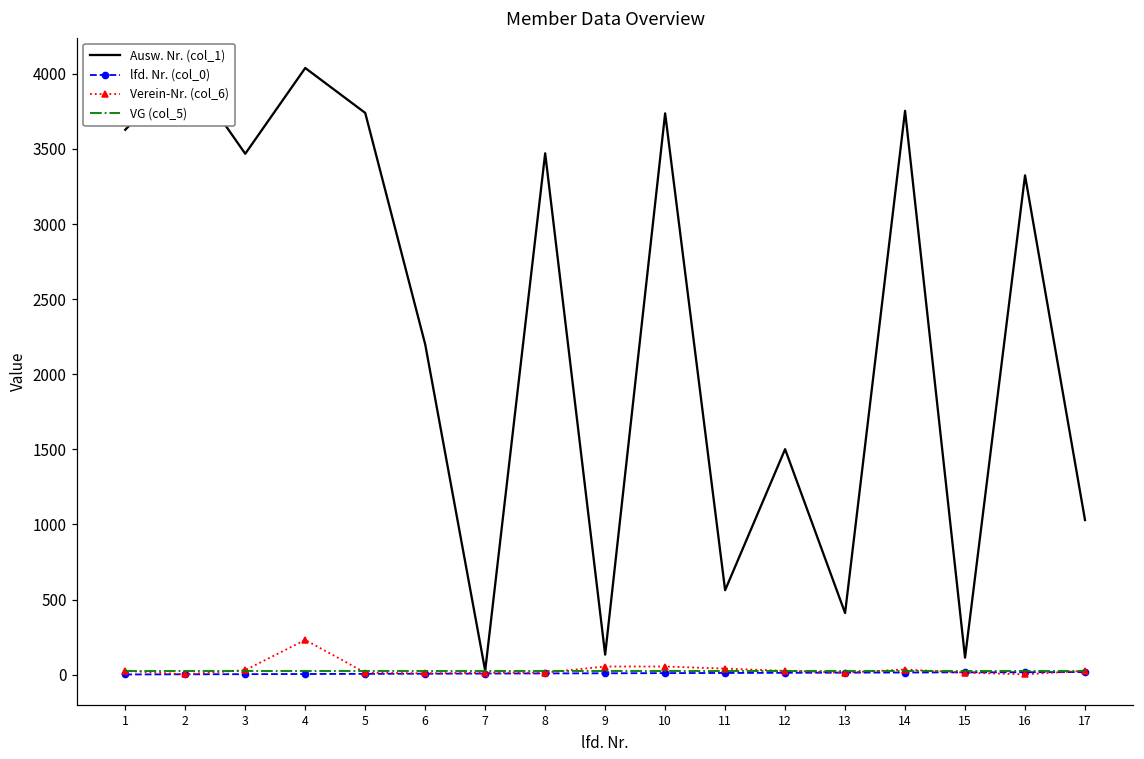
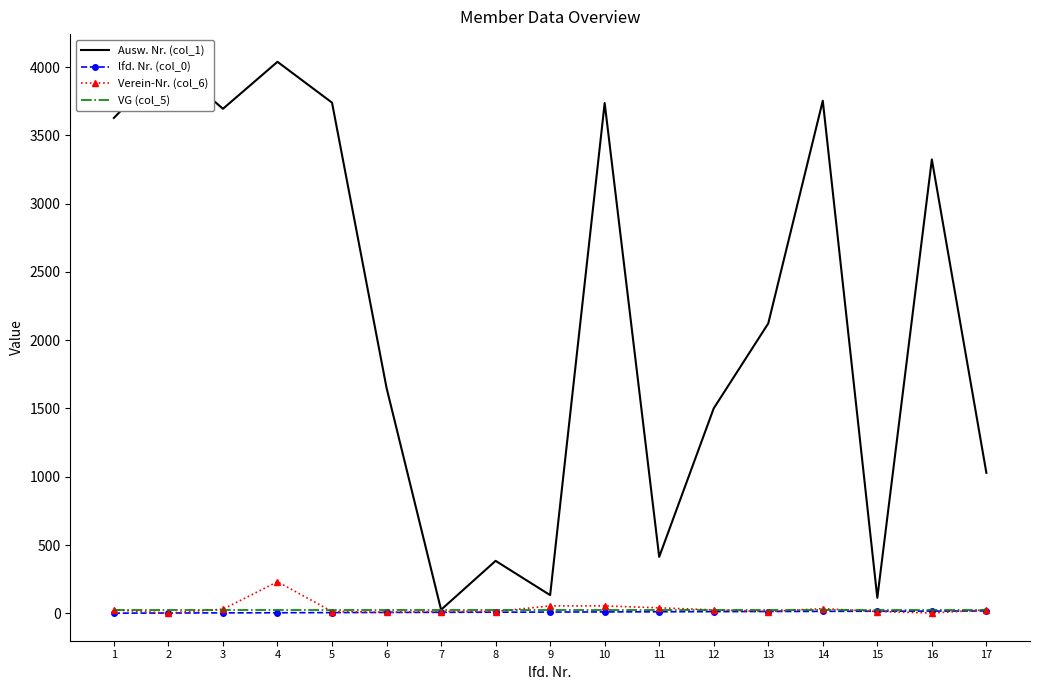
Ausw. Nr. (col_1), 3: 3470 -> 3700
Ausw. Nr. (col_1), 6: 2200 -> 1650
Ausw. Nr. (col_1), 8: 3470 -> 380
Ausw. Nr. (col_1), 11: 560 -> 410
Ausw. Nr. (col_1), 13: 410 -> 2120
